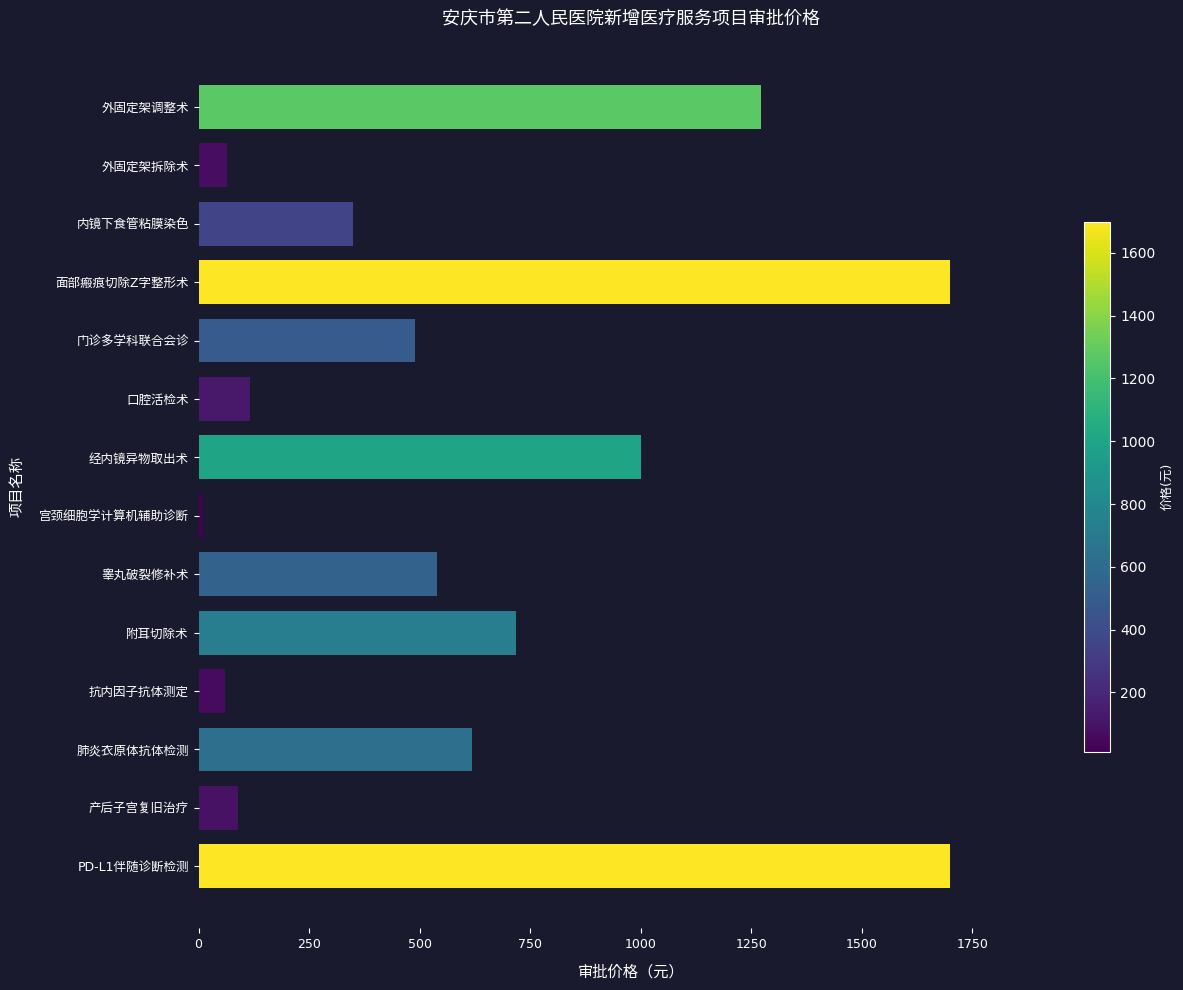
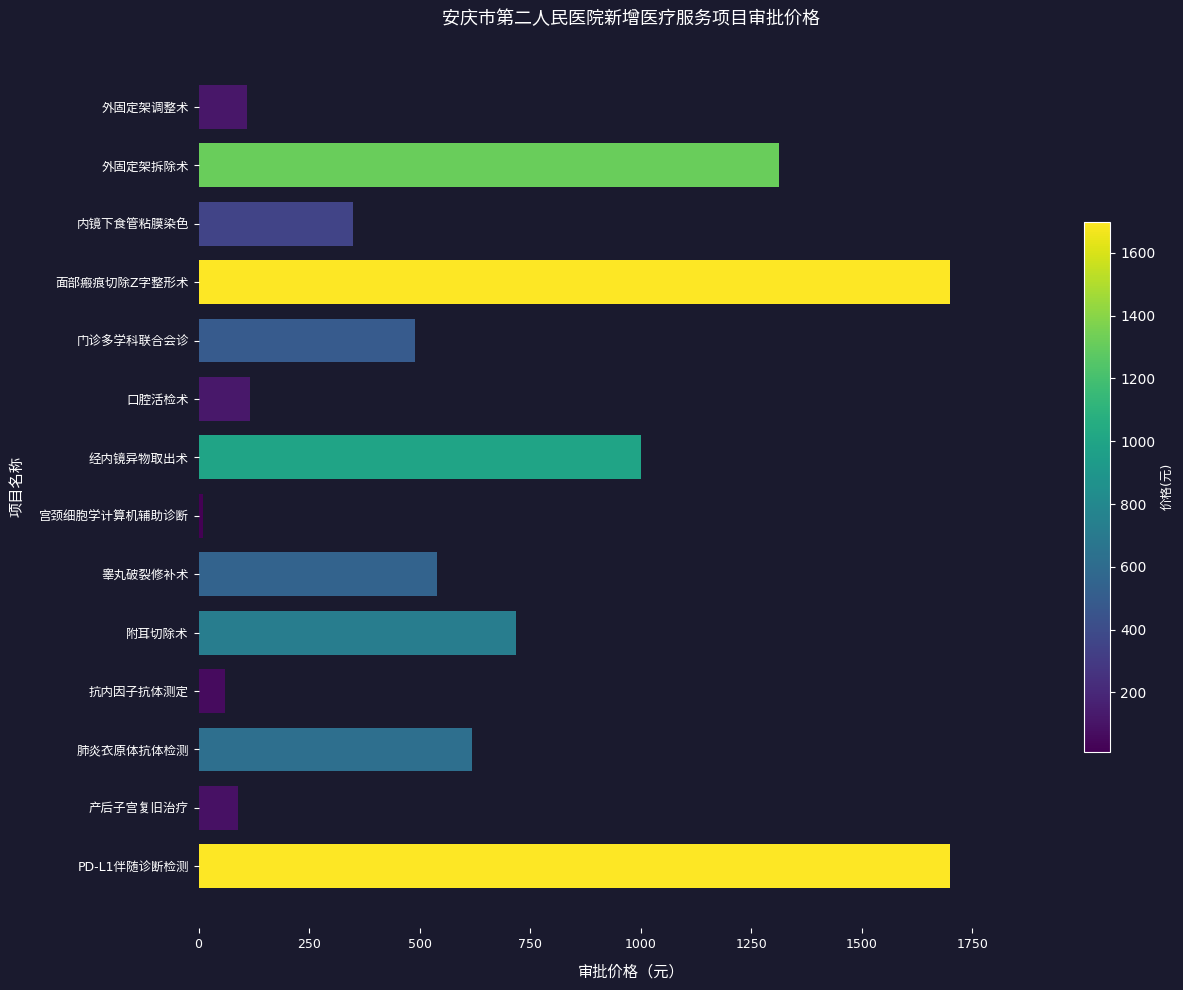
外固定架调整术: 1270 -> 110
外固定架拆除术: 70 -> 1310
